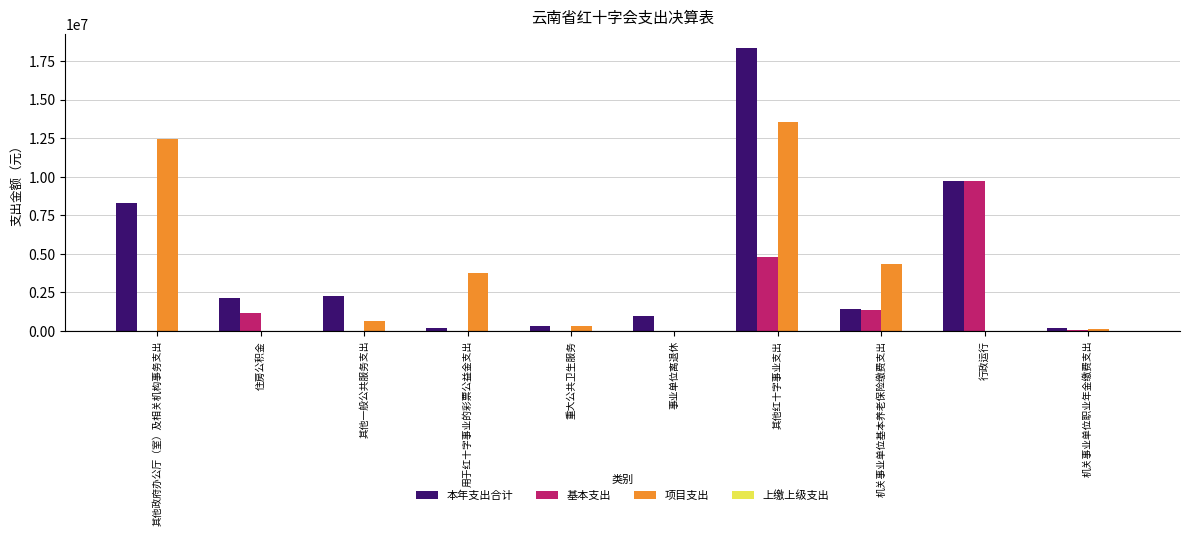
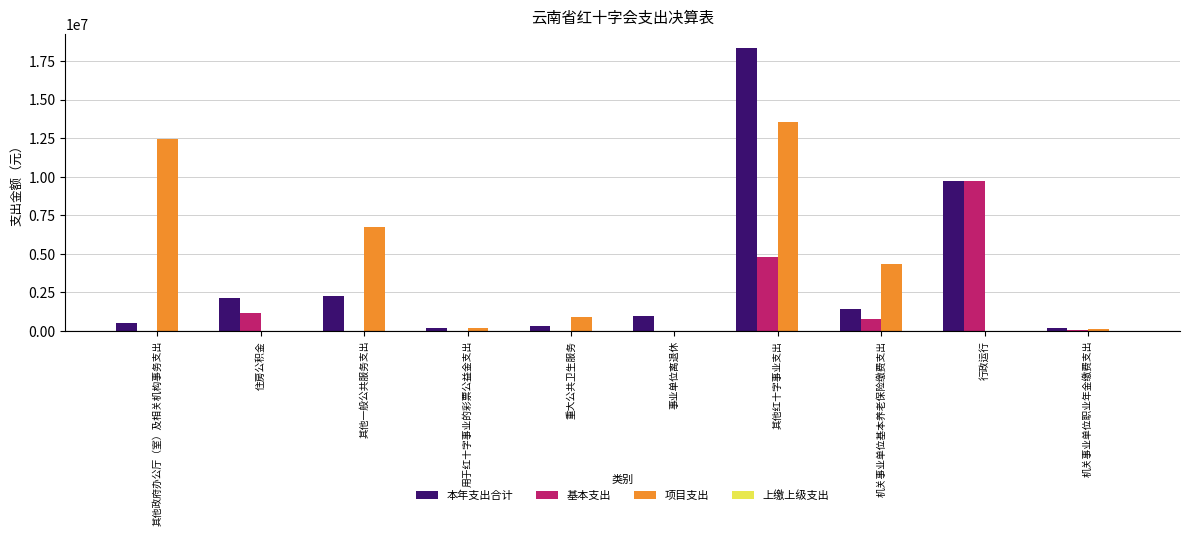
本年支出合计, 其他政府办公厅（室）及相关机构事务支出: 8300000 -> 500000
项目支出, 其他一般公共服务支出: 700000 -> 6800000
项目支出, 用于红十字事业的彩票公益金支出: 3800000 -> 200000
项目支出, 重大公共卫生服务: 300000 -> 900000
基本支出, 机关事业单位基本养老保险缴费支出: 1400000 -> 800000
